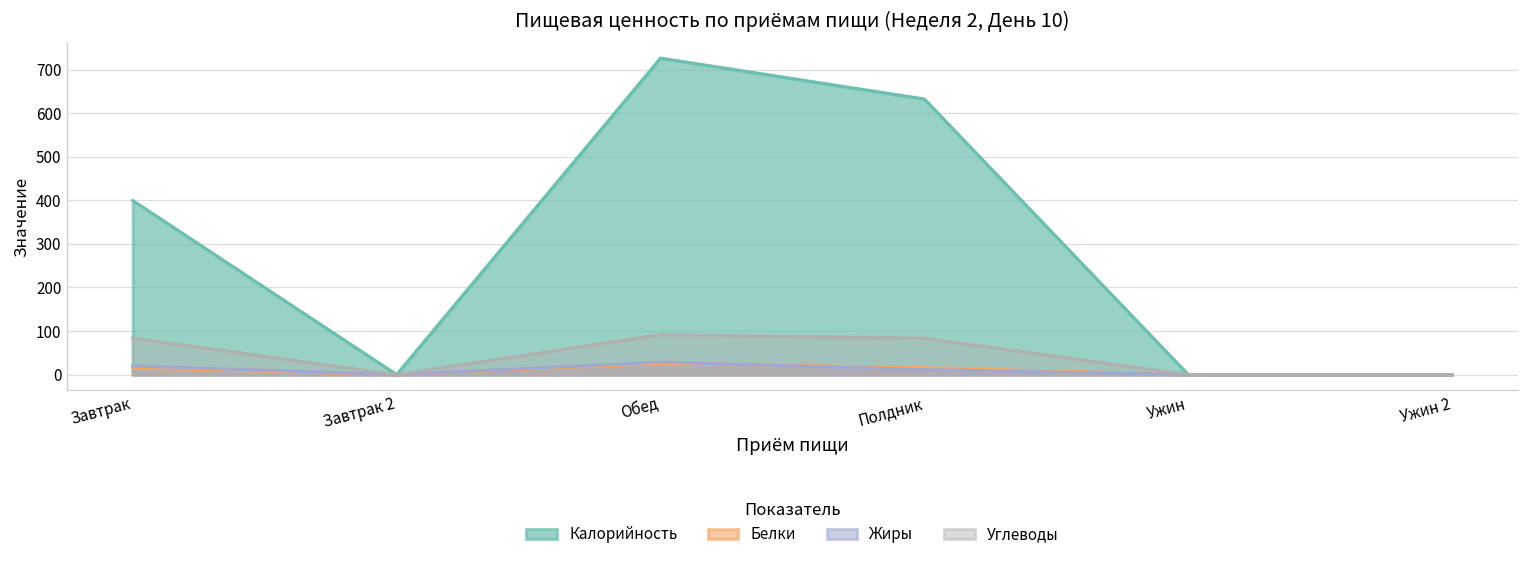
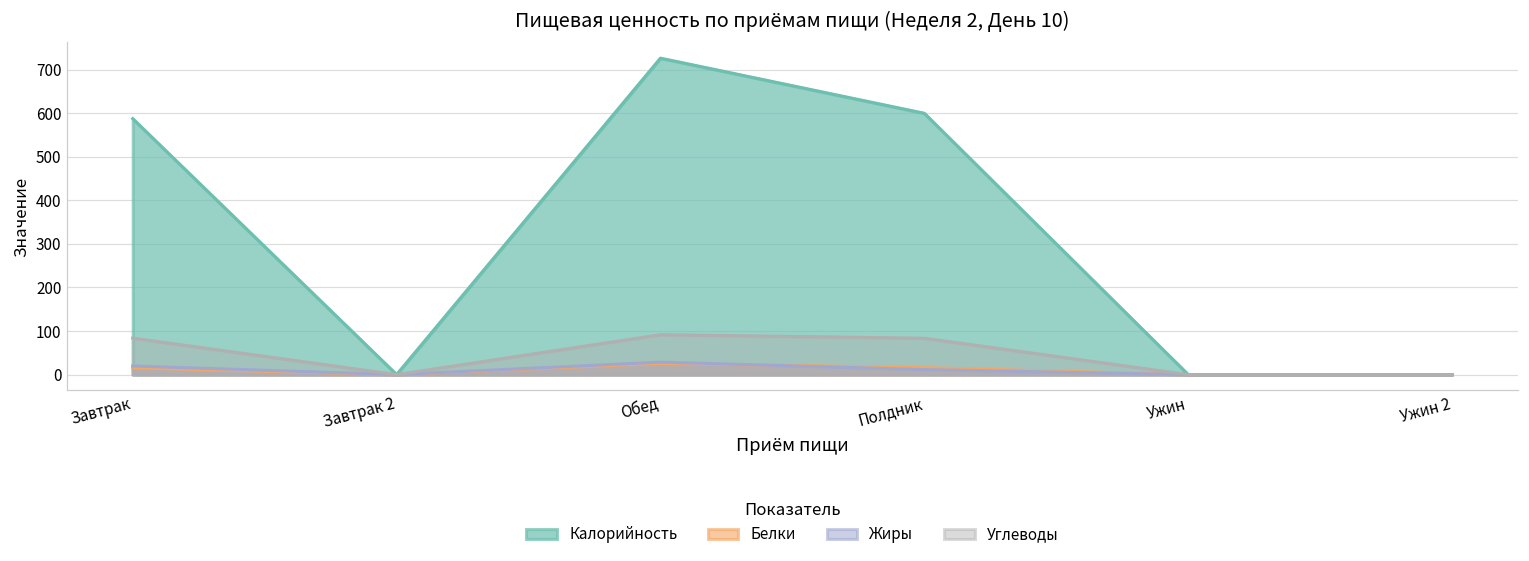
Калорийность, Завтрак: 400 -> 590
Калорийность, Полдник: 630 -> 600
